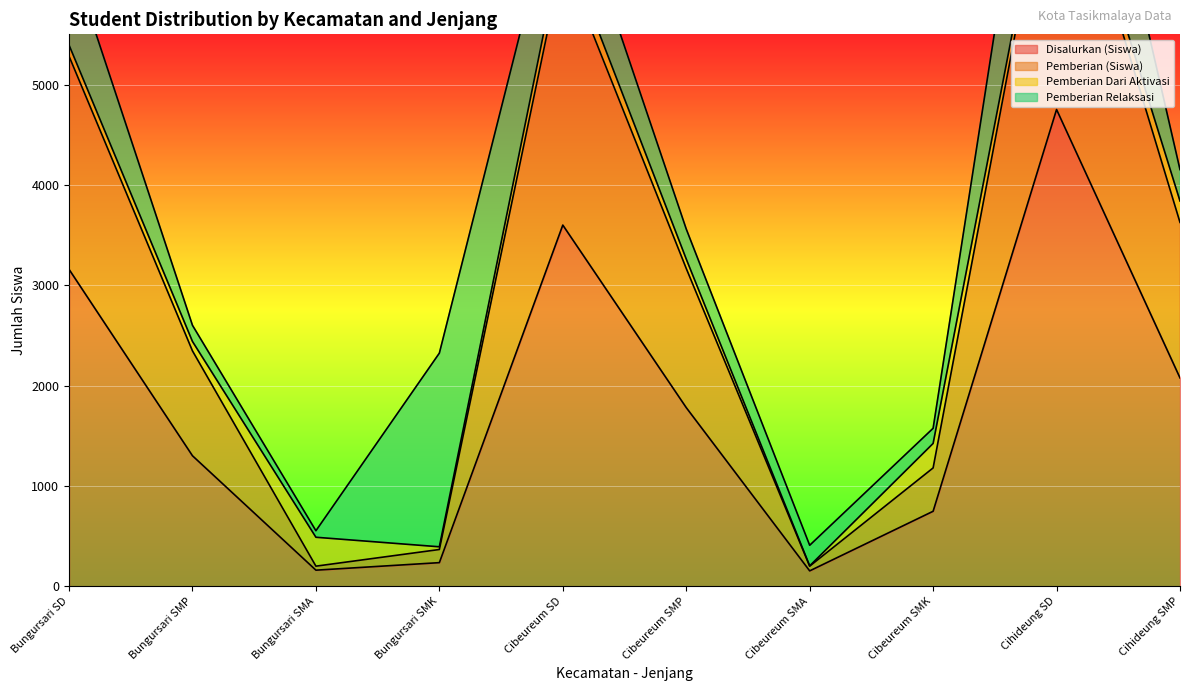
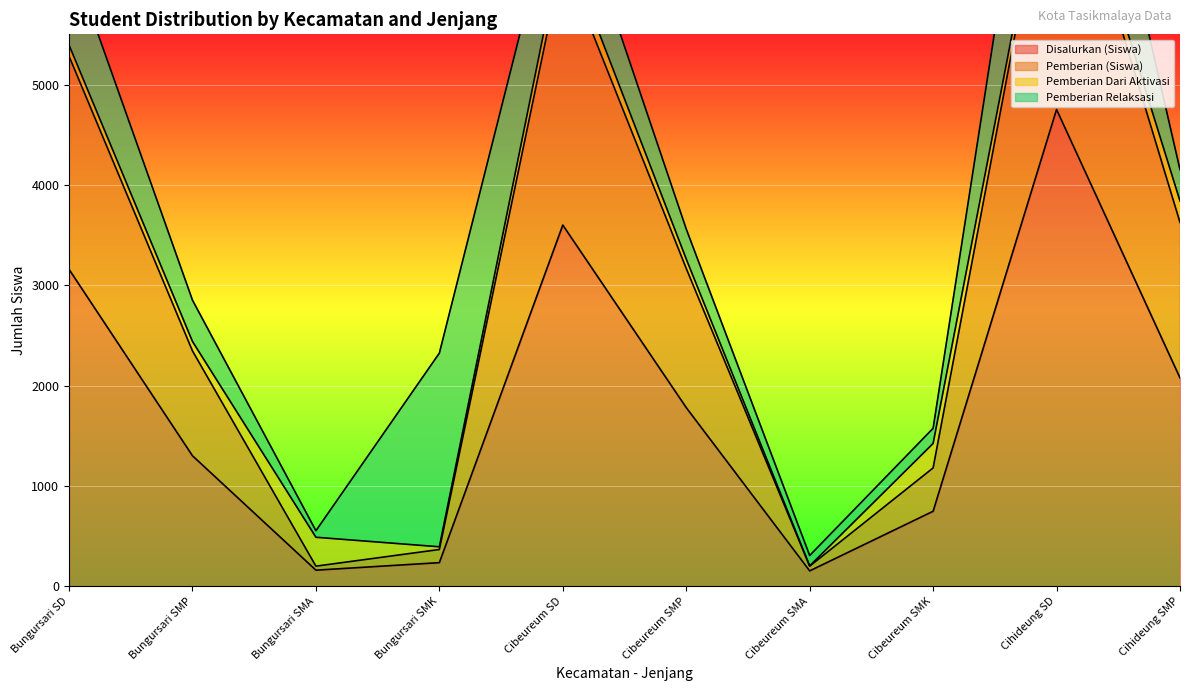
Pemberian Relaksasi, Bungursari SMP: 160 -> 410
Pemberian Relaksasi, Cibeureum SMA: 210 -> 100
